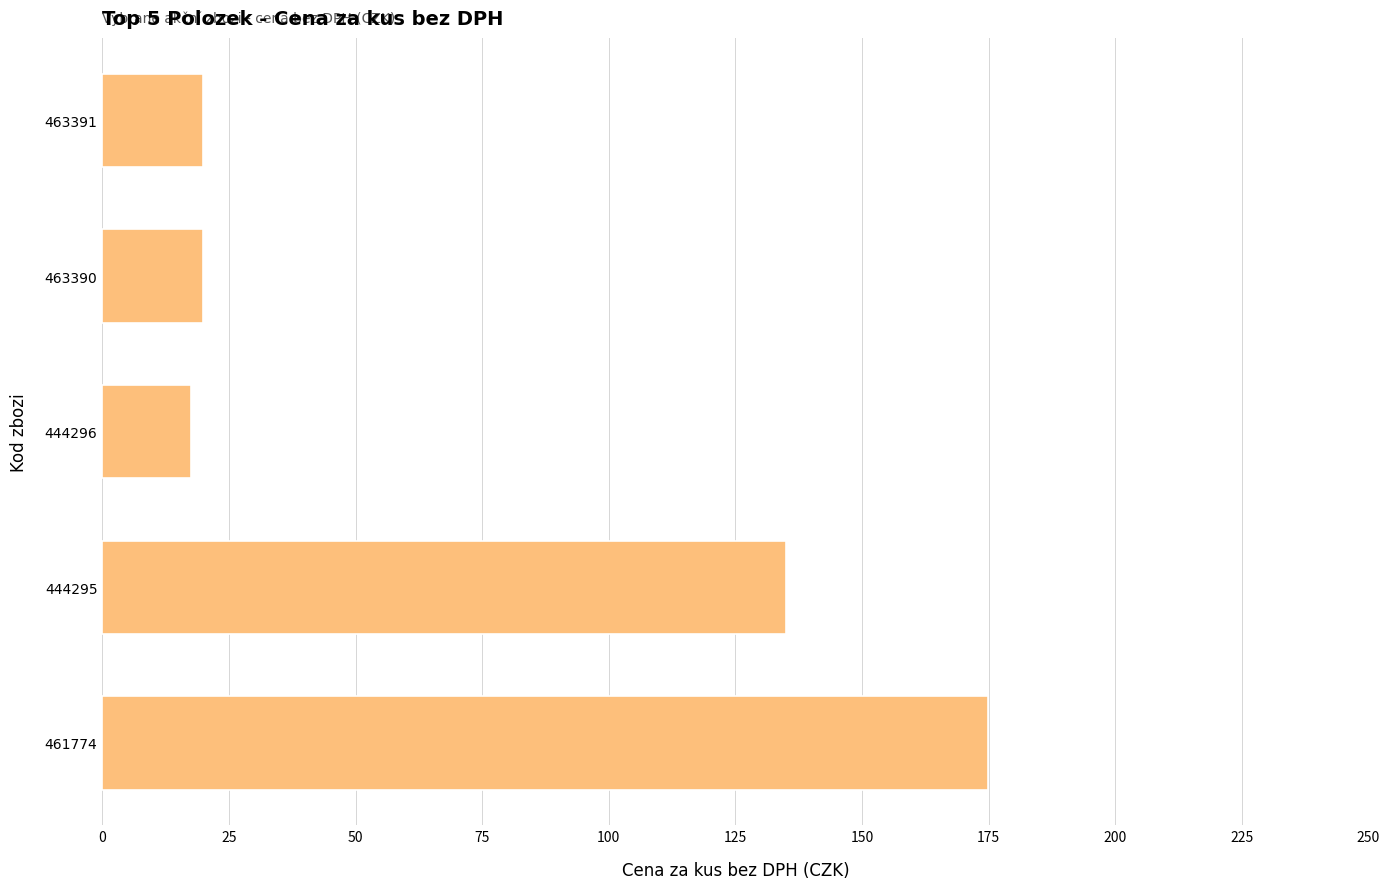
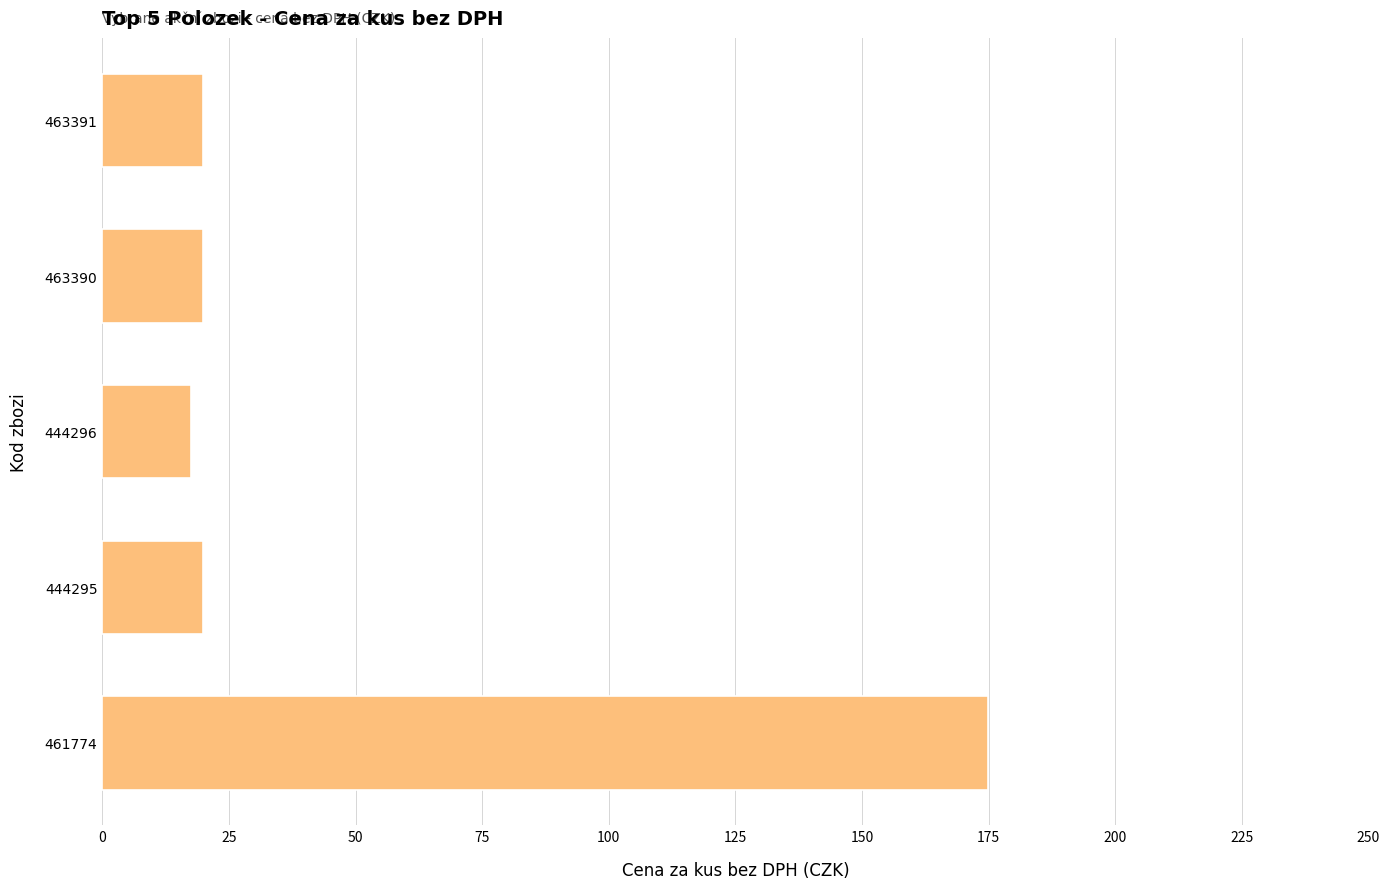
444295: 135 -> 20
